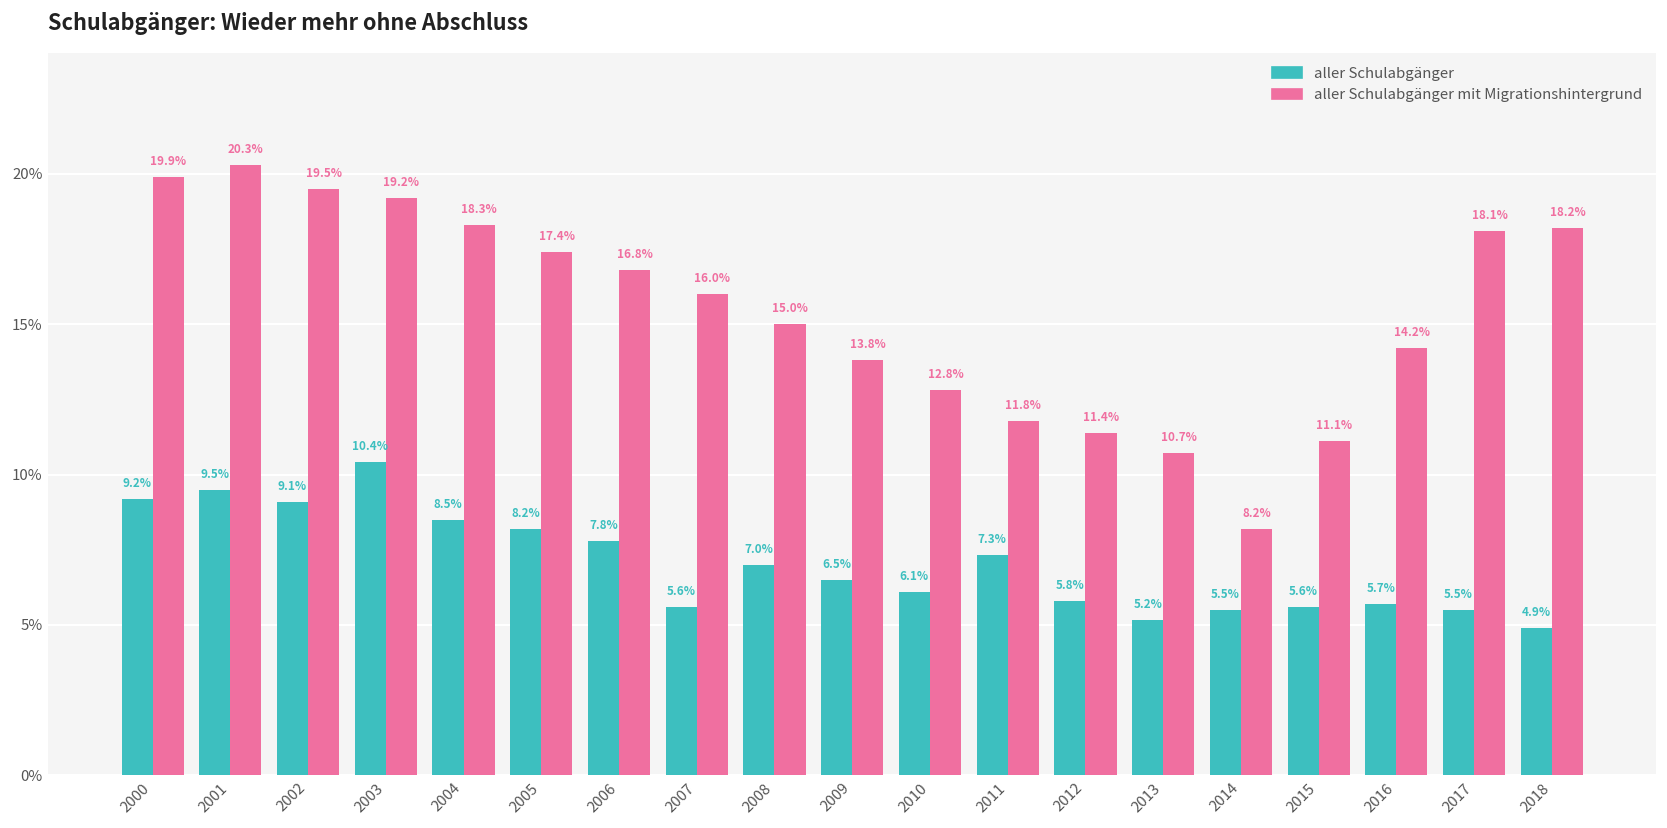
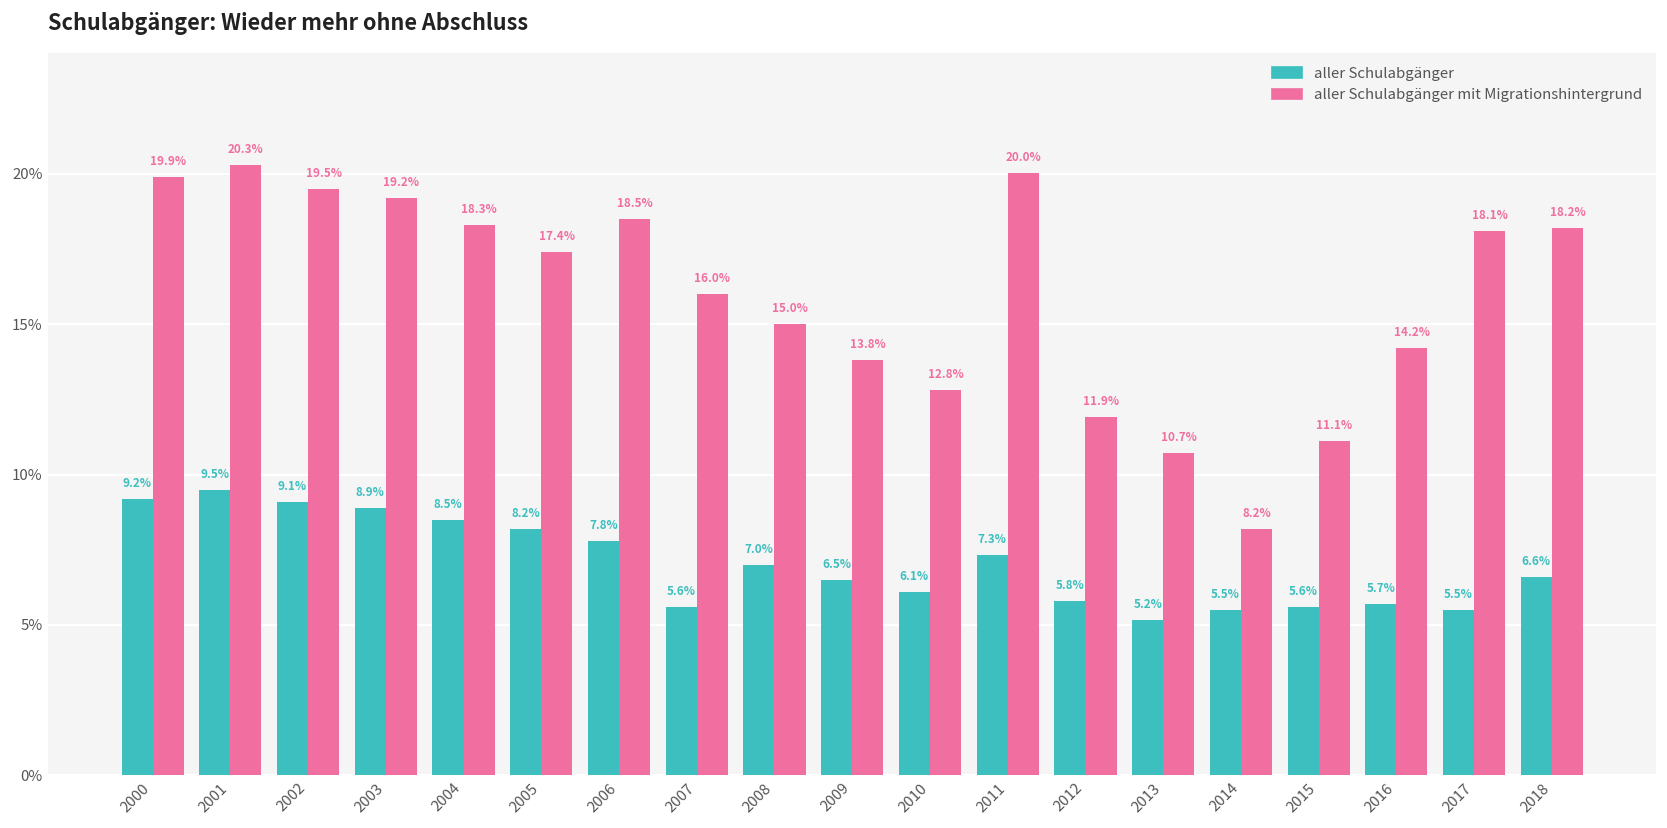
aller Schulabgänger, 2003: 10.4% -> 8.9%
aller Schulabgänger mit Migrationshintergrund, 2006: 16.8% -> 18.5%
aller Schulabgänger mit Migrationshintergrund, 2011: 11.8% -> 20.0%
aller Schulabgänger mit Migrationshintergrund, 2012: 11.4% -> 11.9%
aller Schulabgänger, 2018: 4.9% -> 6.6%
